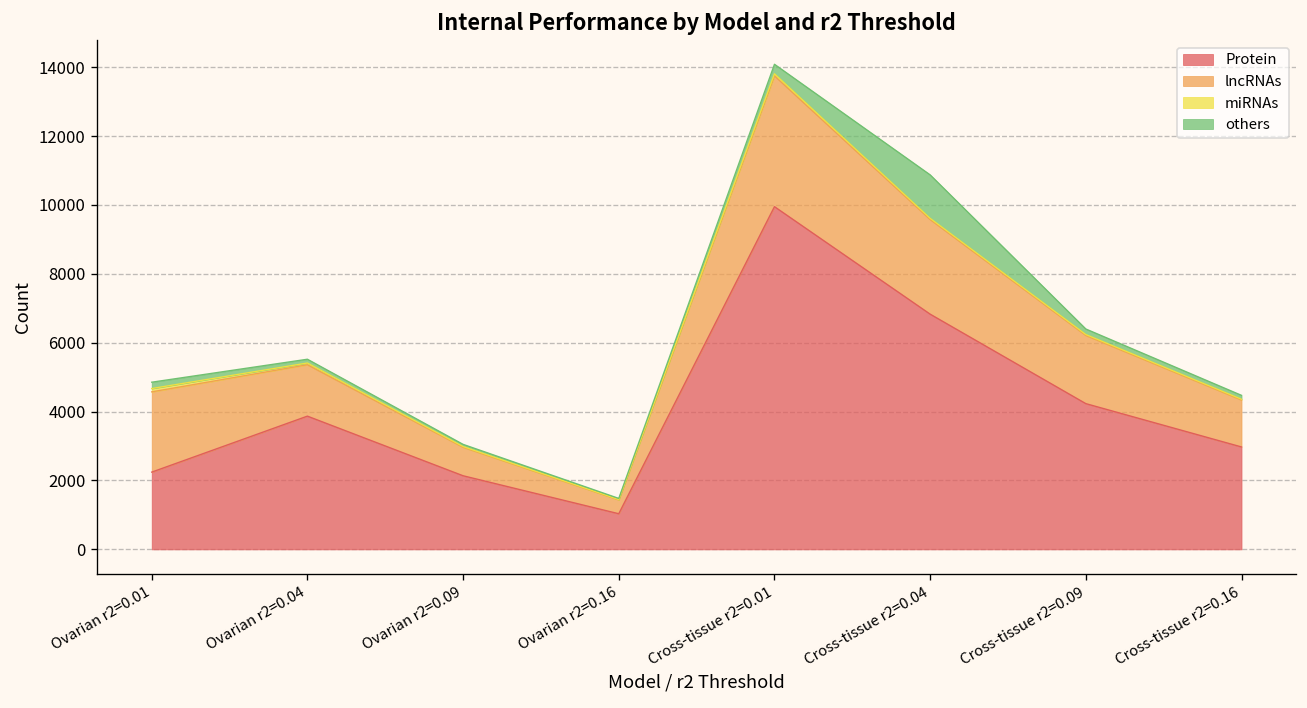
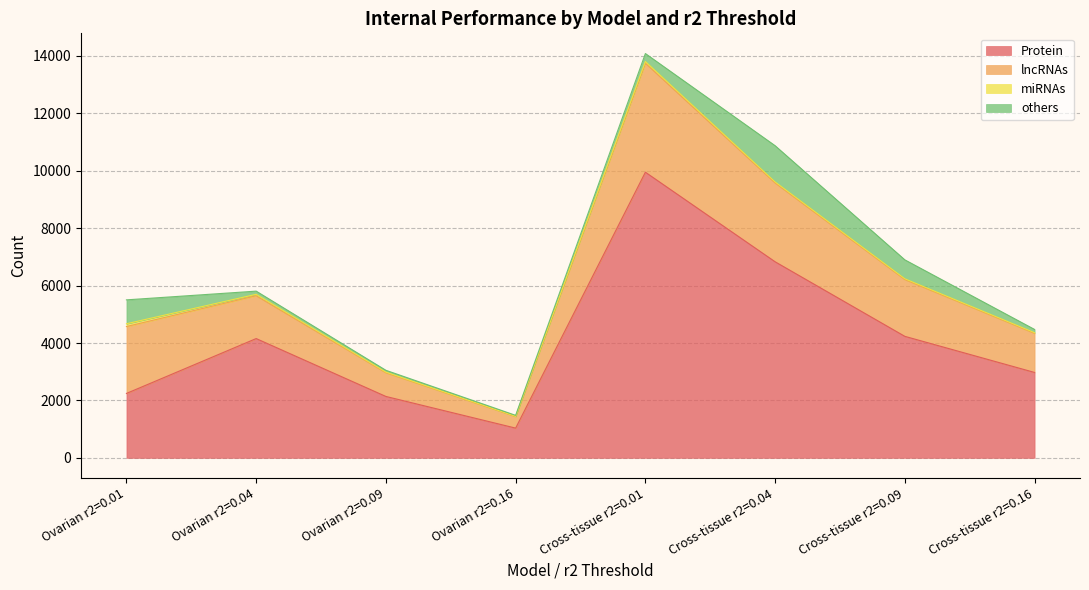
others, Ovarian r2=0.01: 200 -> 800
Protein, Ovarian r2=0.04: 3900 -> 4200
others, Cross-tissue r2=0.09: 200 -> 700
